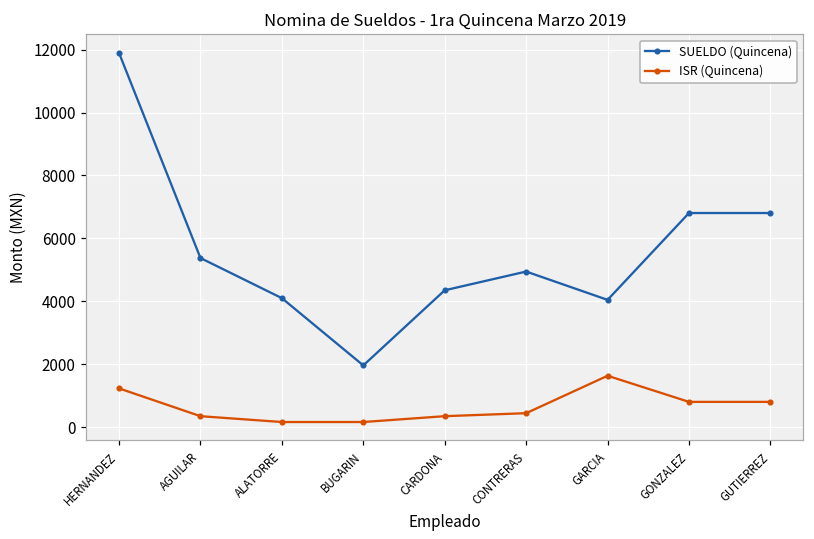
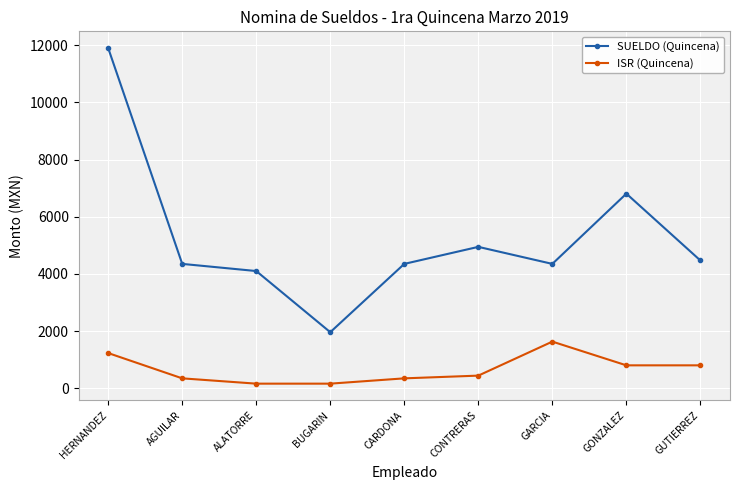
SUELDO (Quincena), AGUILAR: 5400 -> 4400
SUELDO (Quincena), GARCIA: 4000 -> 4400
SUELDO (Quincena), GUTIERREZ: 6800 -> 4500
